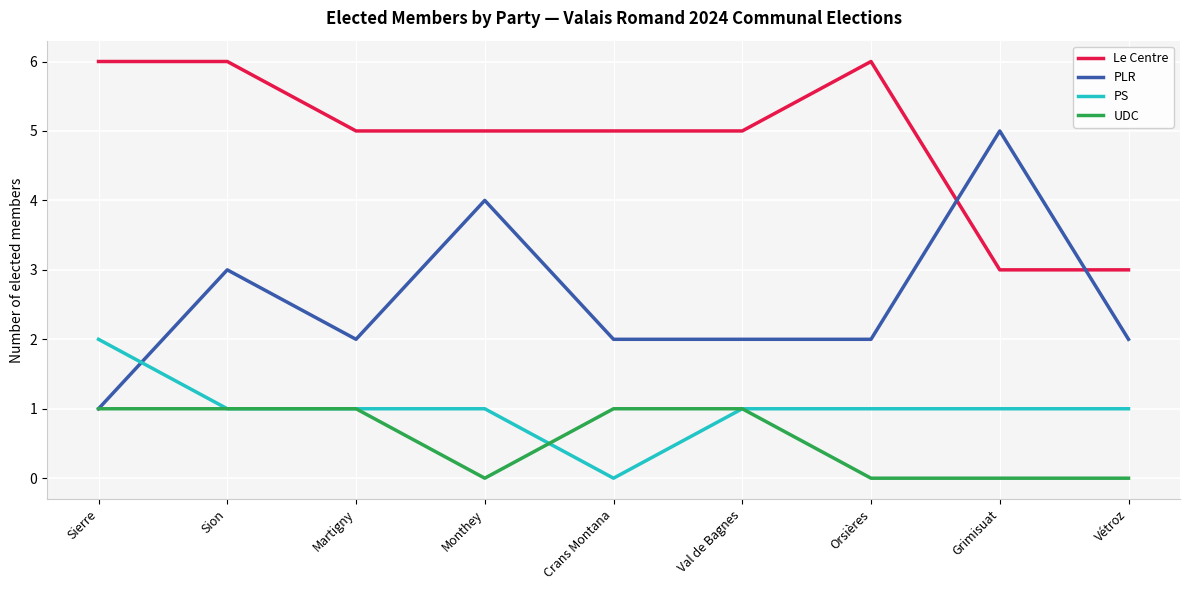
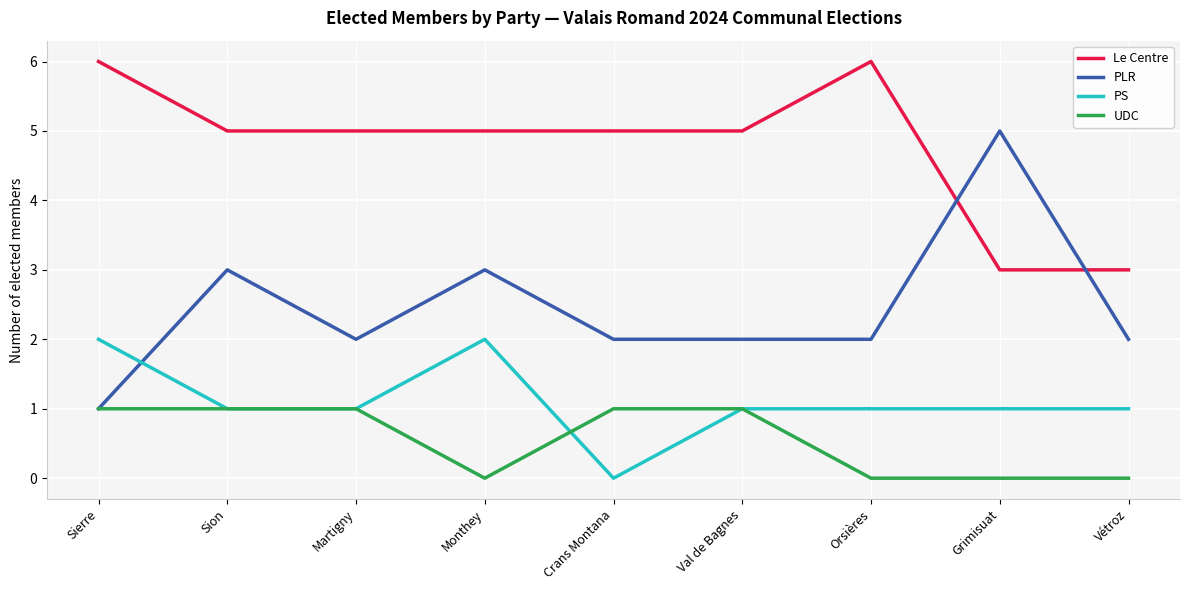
Le Centre, Sion: 6 -> 5
PLR, Monthey: 4 -> 3
PS, Monthey: 1 -> 2
